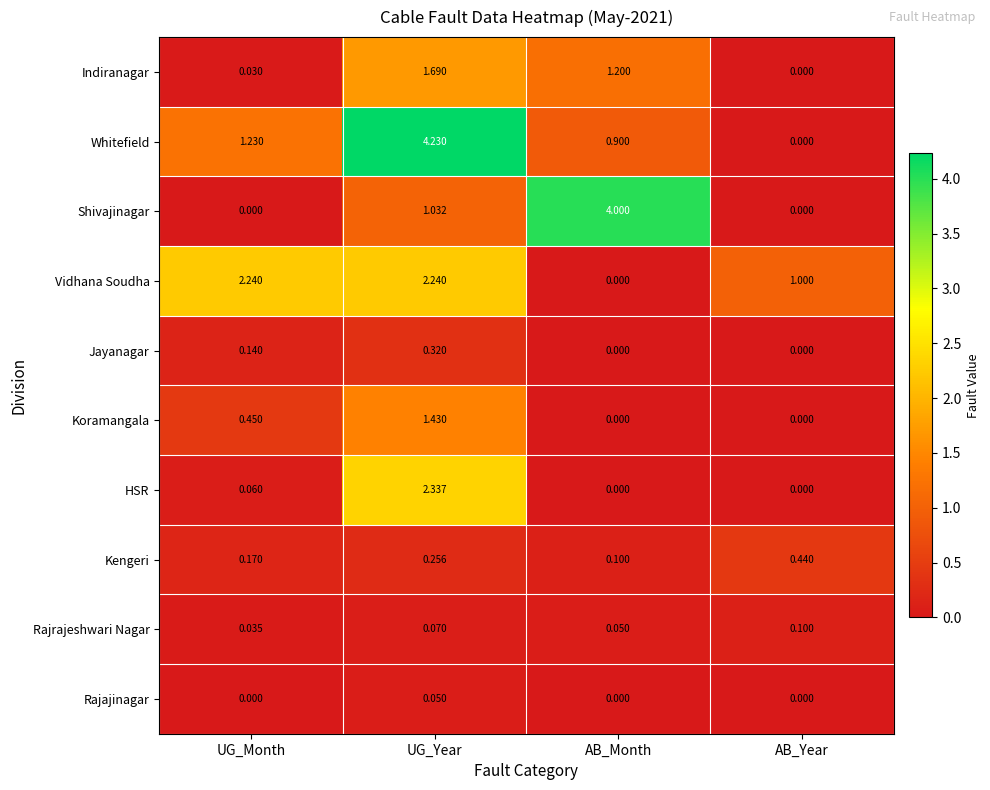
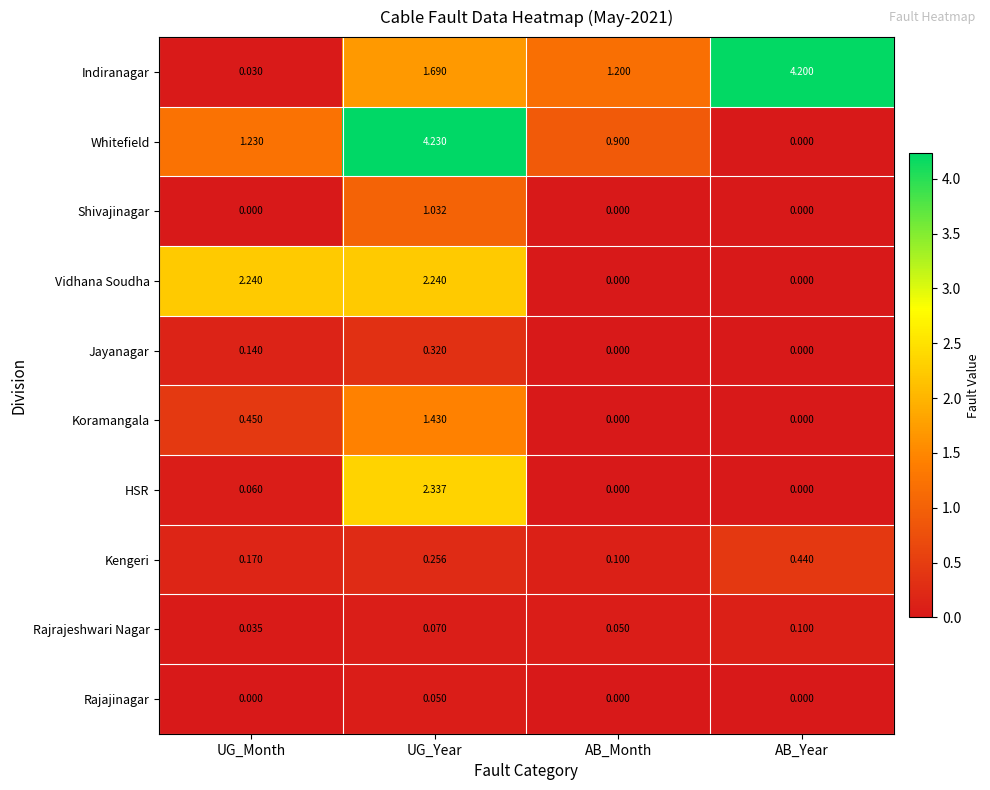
Indiranagar, AB_Year: 0.000 -> 4.200
Shivajinagar, AB_Month: 4.000 -> 0.000
Vidhana Soudha, AB_Year: 1.000 -> 0.000
